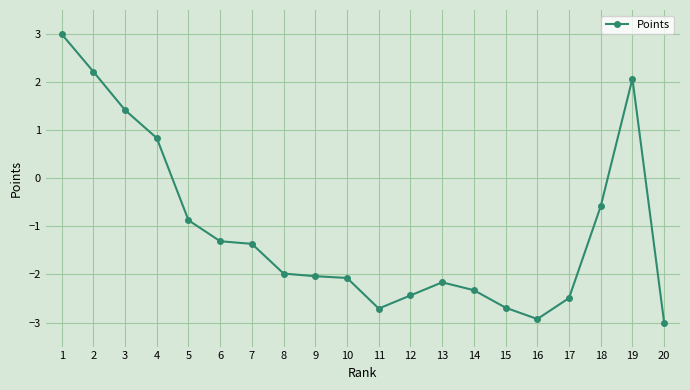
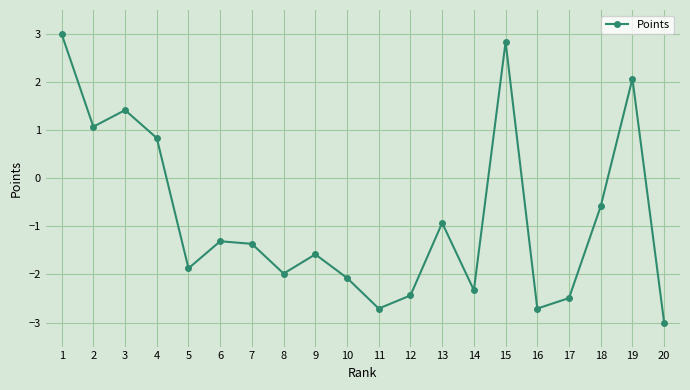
2: 2.2 -> 1.1
5: -0.9 -> -1.9
9: -2.0 -> -1.6
13: -2.2 -> -0.9
15: -2.7 -> 2.8
16: -2.9 -> -2.7
